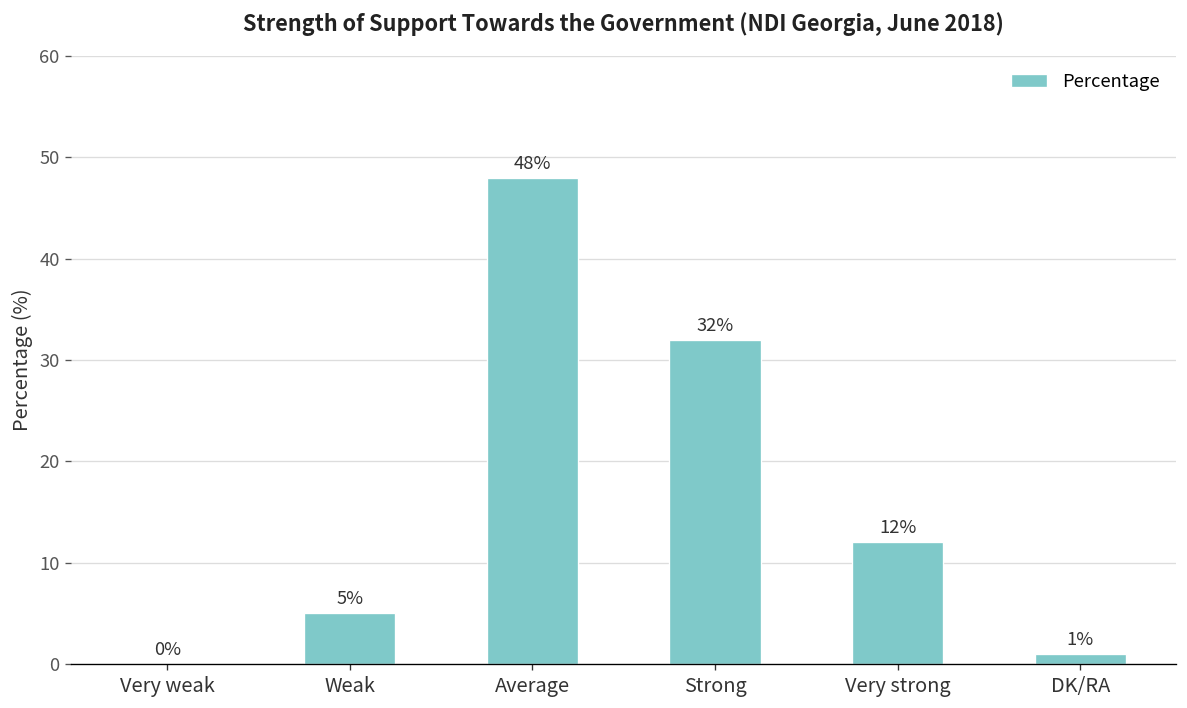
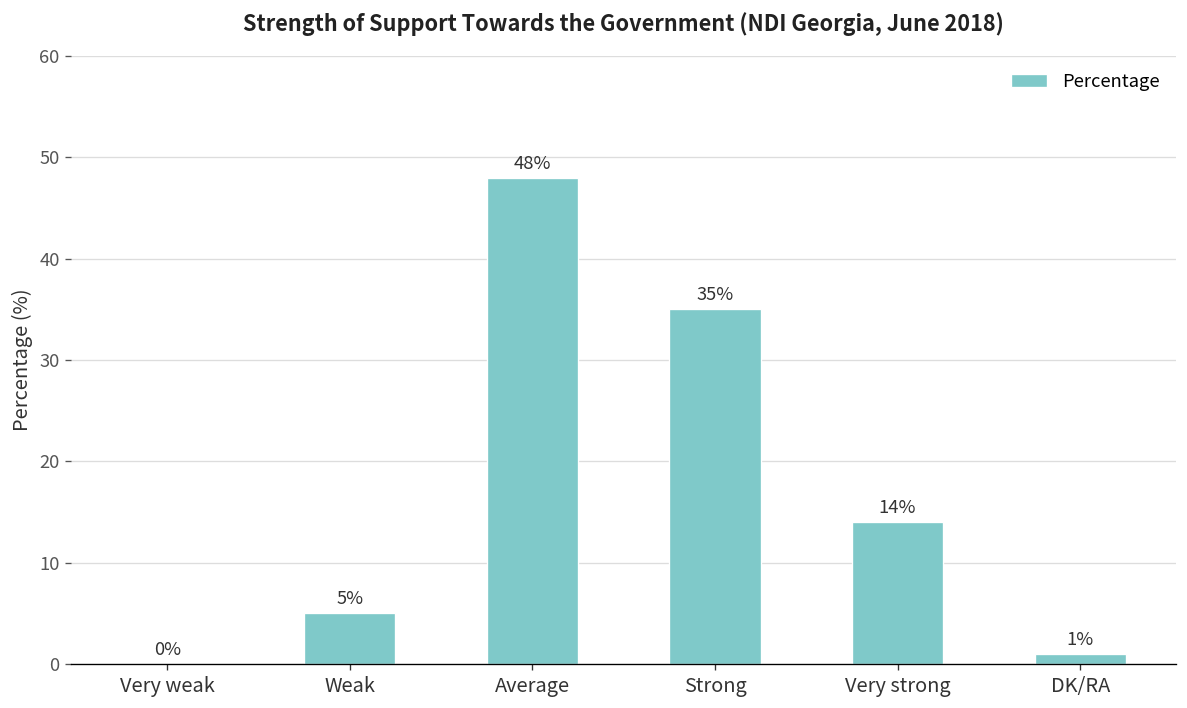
Strong: 32% -> 35%
Very strong: 12% -> 14%
